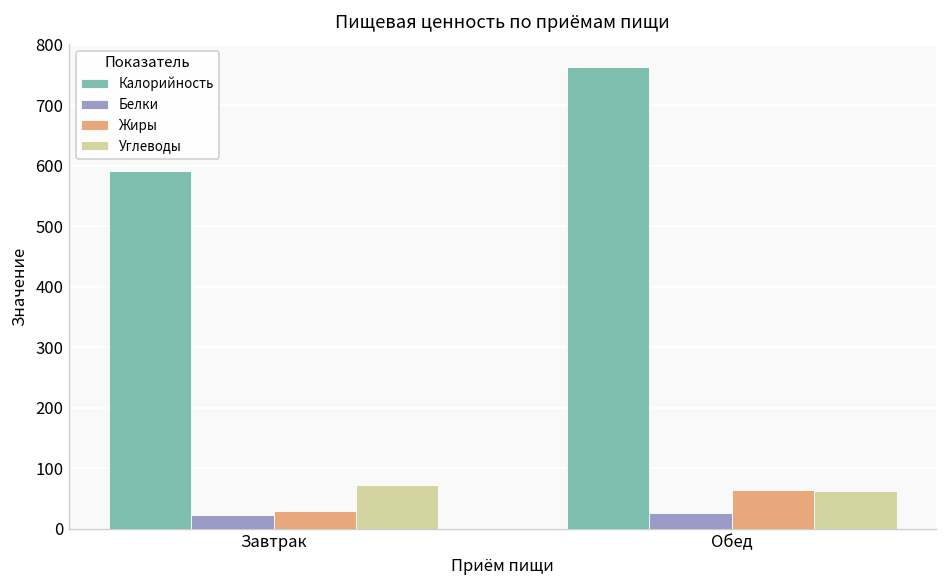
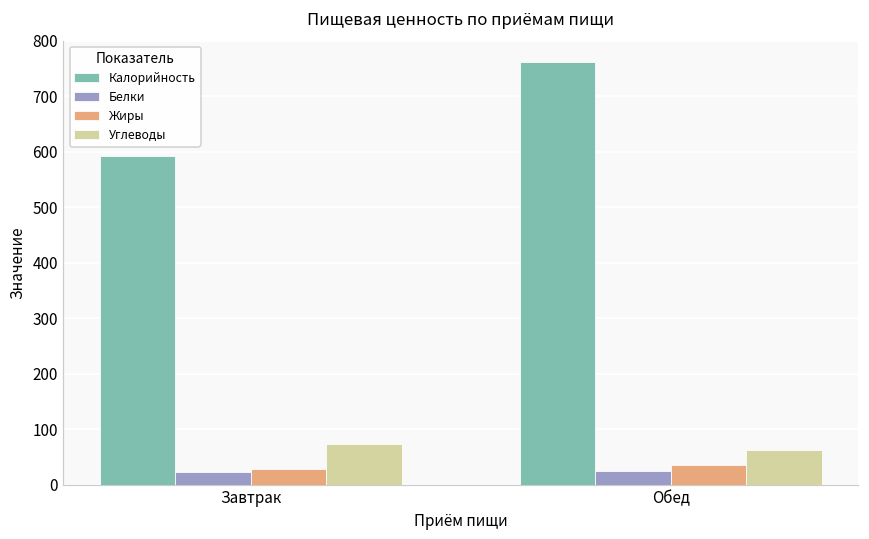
Жиры, Обед: 60 -> 30
